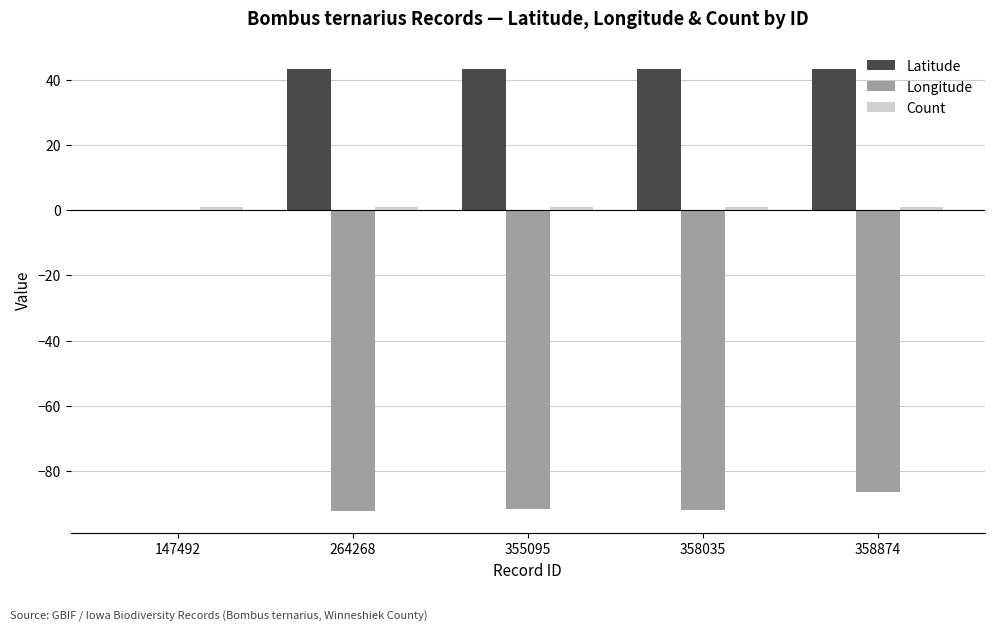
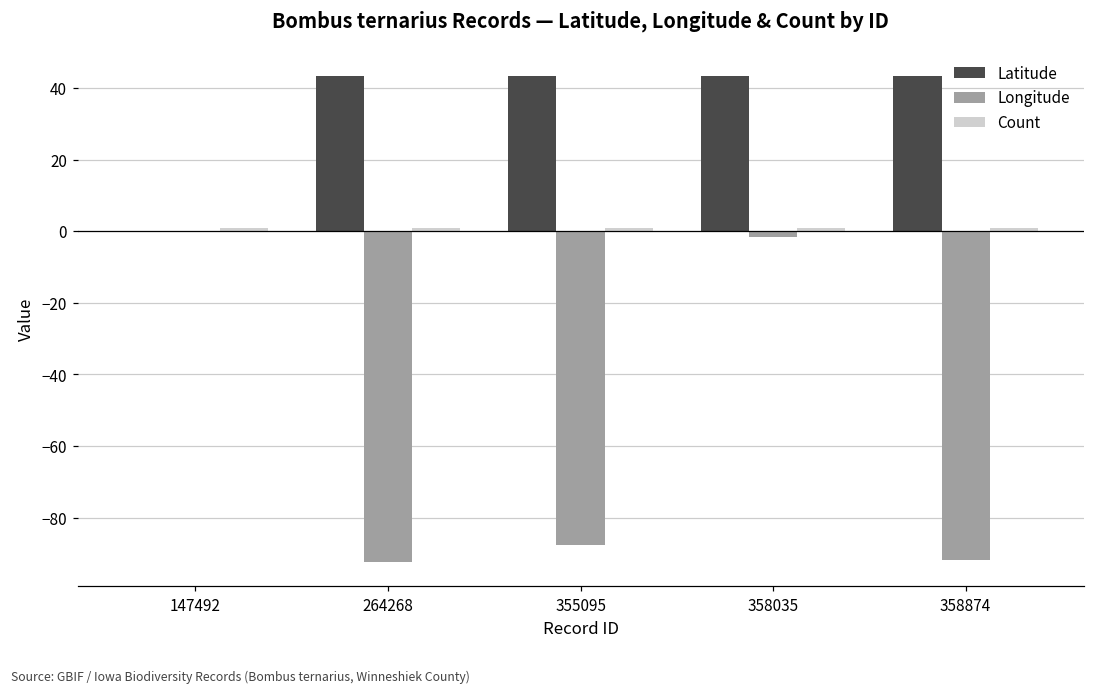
Longitude, 355095: -92 -> -88
Longitude, 358035: -92 -> -2
Longitude, 358874: -86 -> -92
